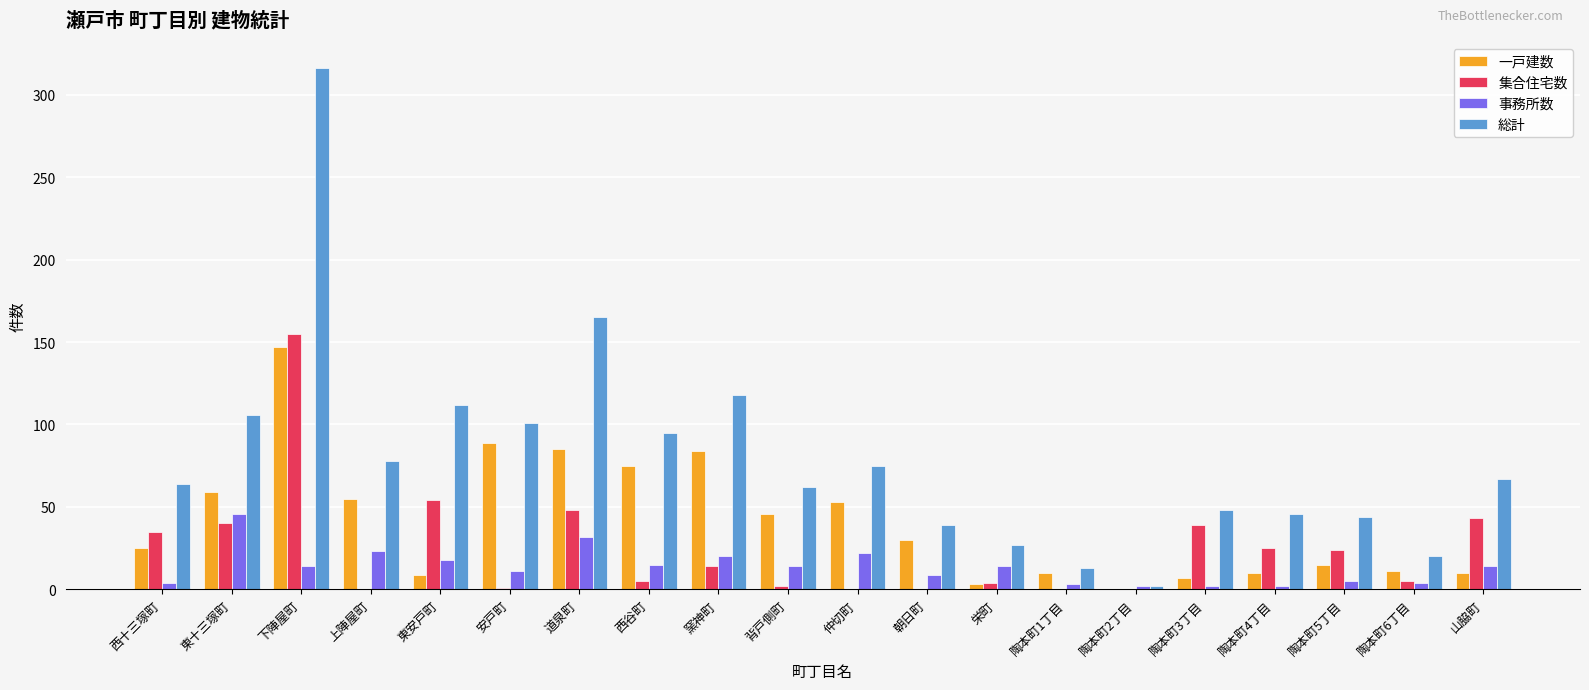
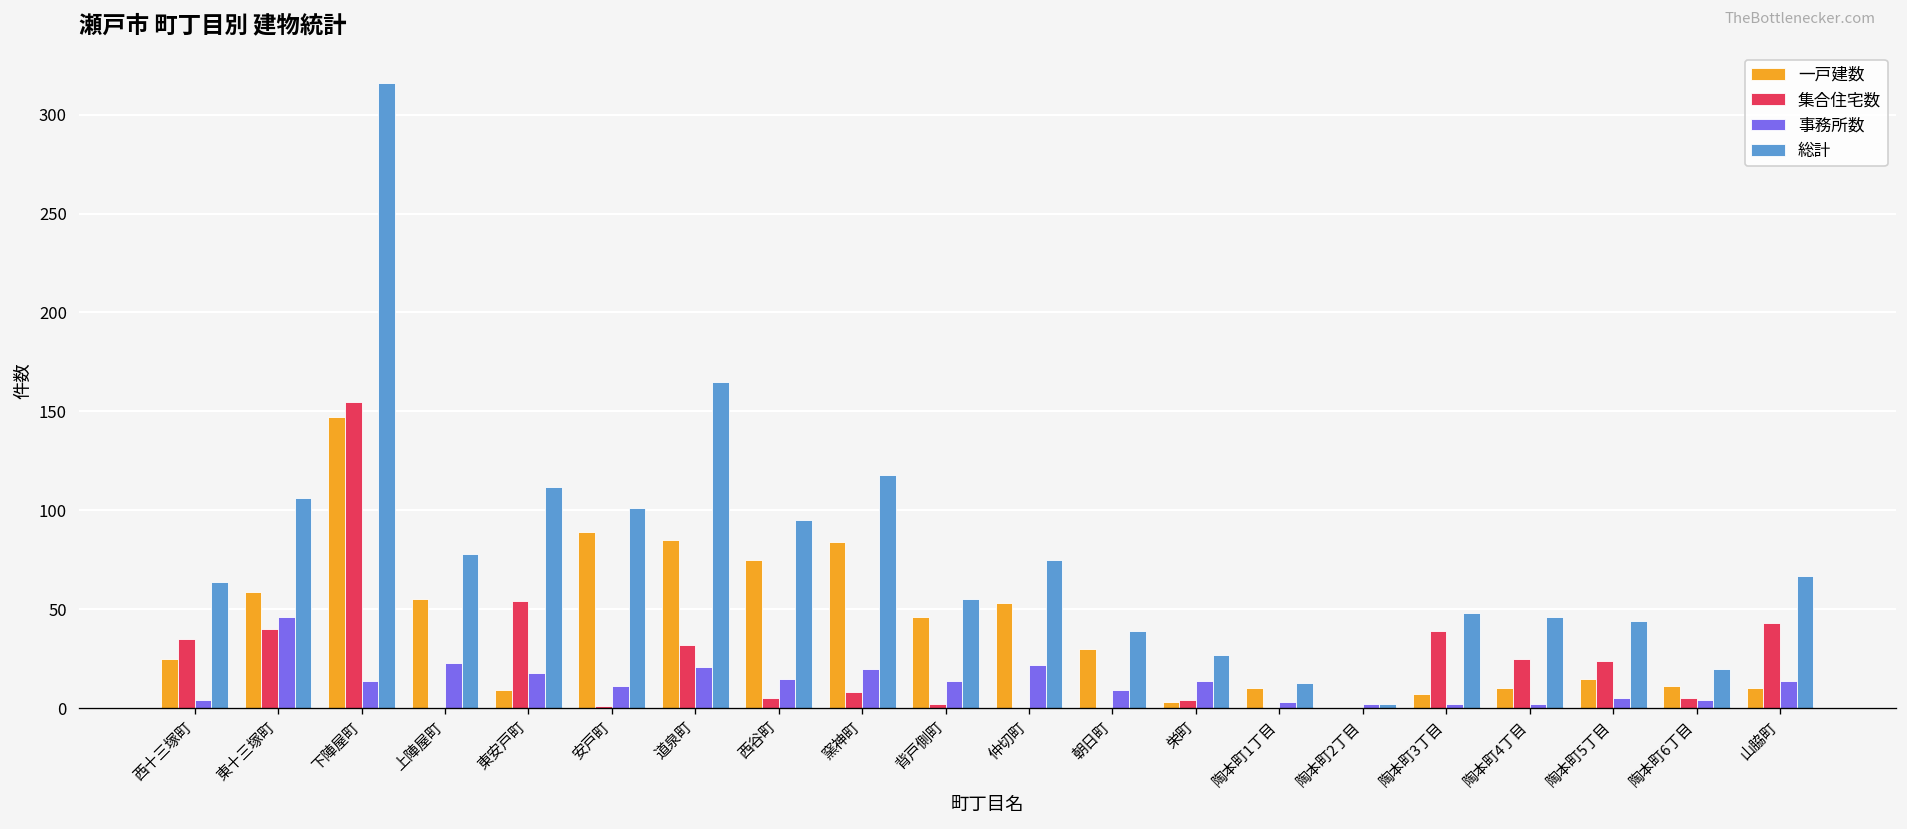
集合住宅数, 道泉町: 48 -> 32
事務所数, 道泉町: 32 -> 21
集合住宅数, 窯神町: 14 -> 8
総計, 背戸側町: 62 -> 55
